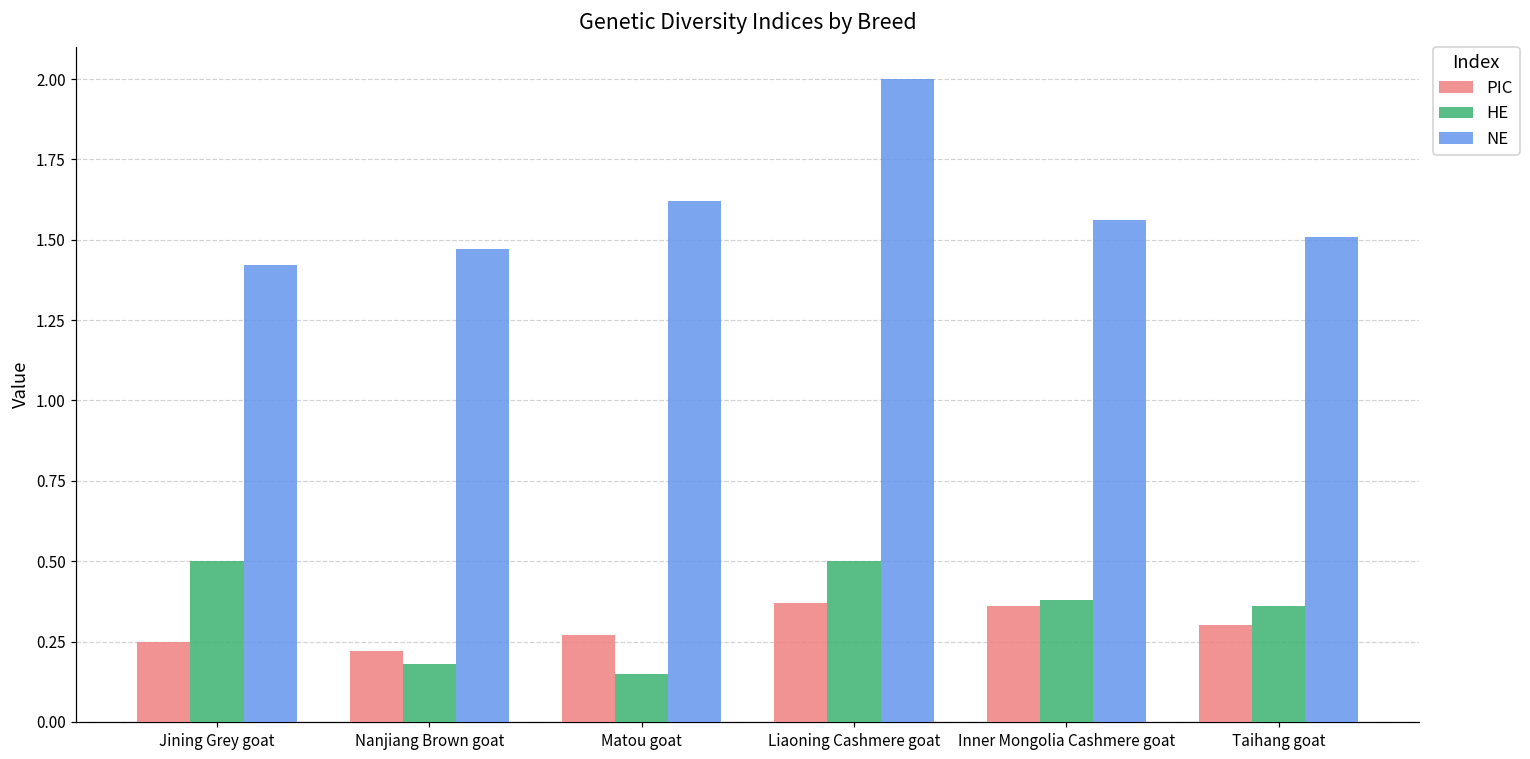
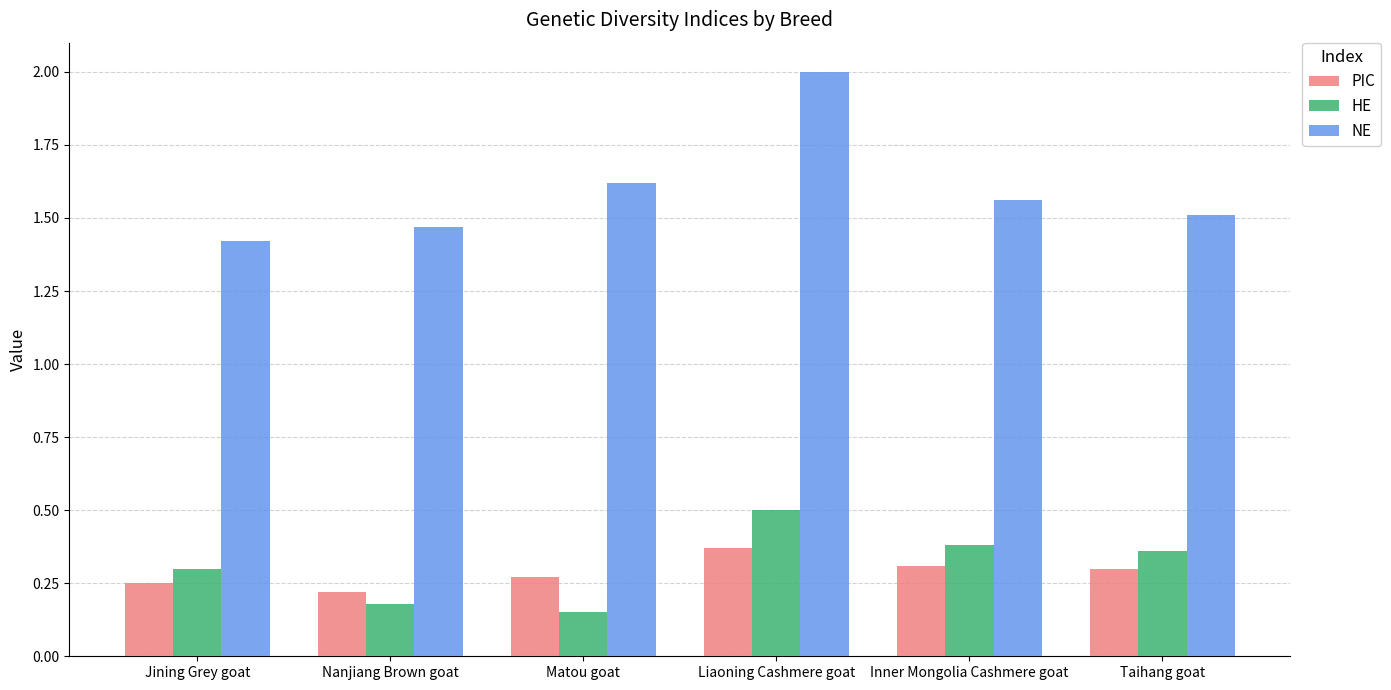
HE, Jining Grey goat: 0.5 -> 0.3
PIC, Inner Mongolia Cashmere goat: 0.36 -> 0.31
